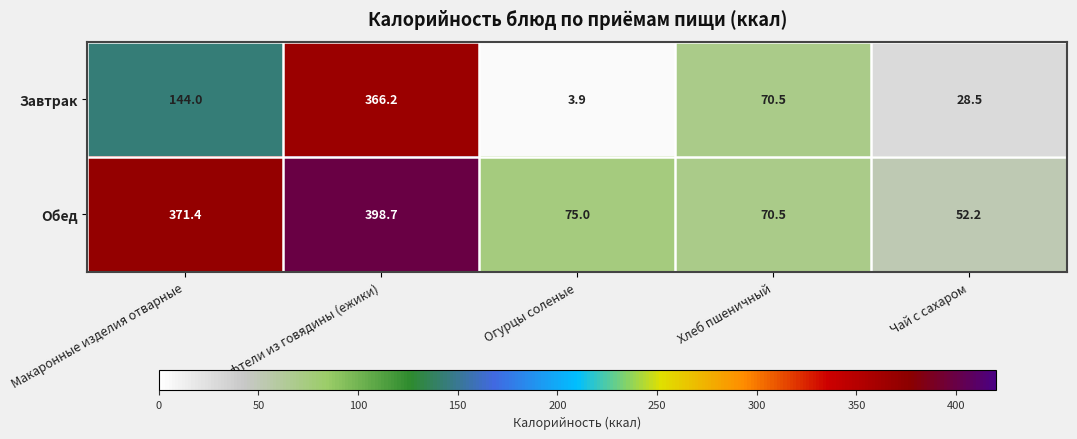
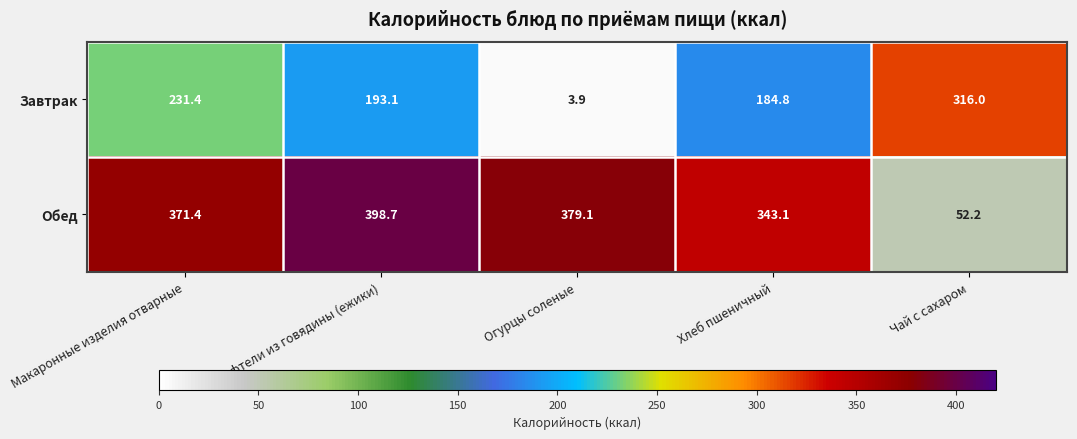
Завтрак, Макаронные изделия отварные: 144.0 -> 231.4
Завтрак, Тефтели из говядины (ежики): 366.2 -> 193.1
Завтрак, Хлеб пшеничный: 70.5 -> 184.8
Завтрак, Чай с сахаром: 28.5 -> 316.0
Обед, Огурцы соленые: 75.0 -> 379.1
Обед, Хлеб пшеничный: 70.5 -> 343.1
